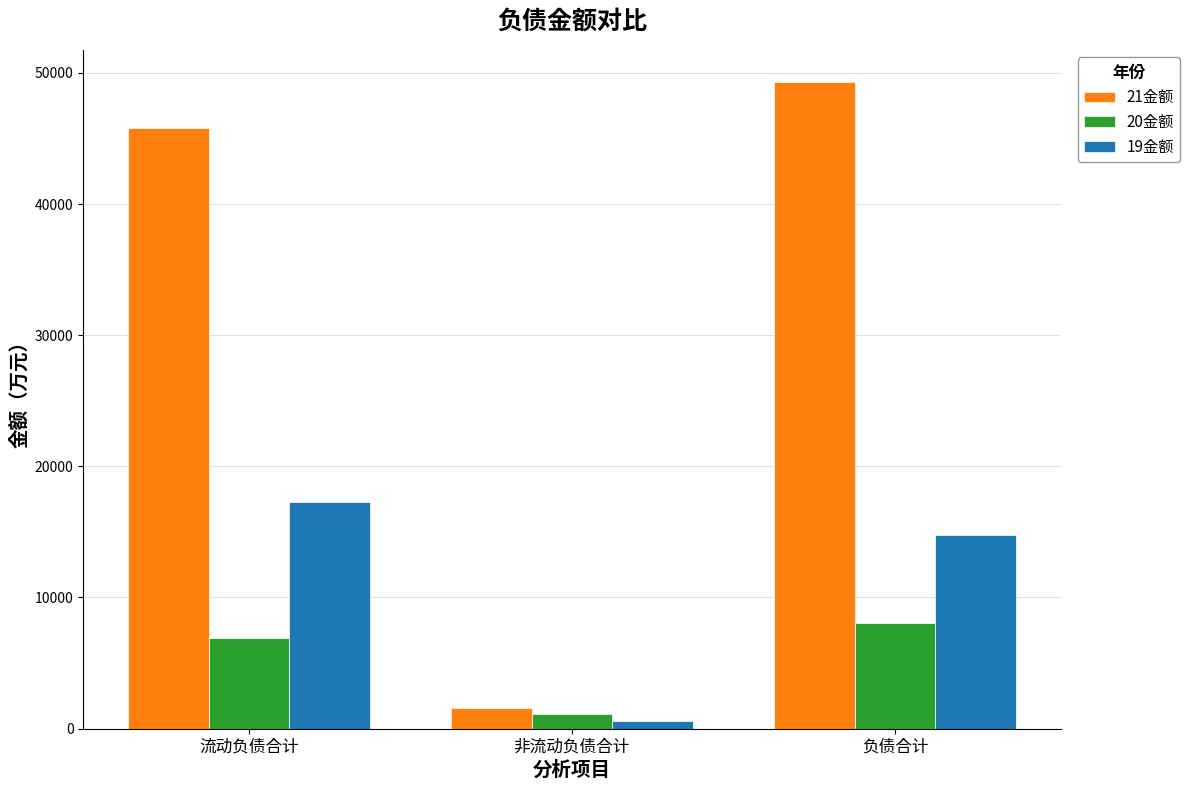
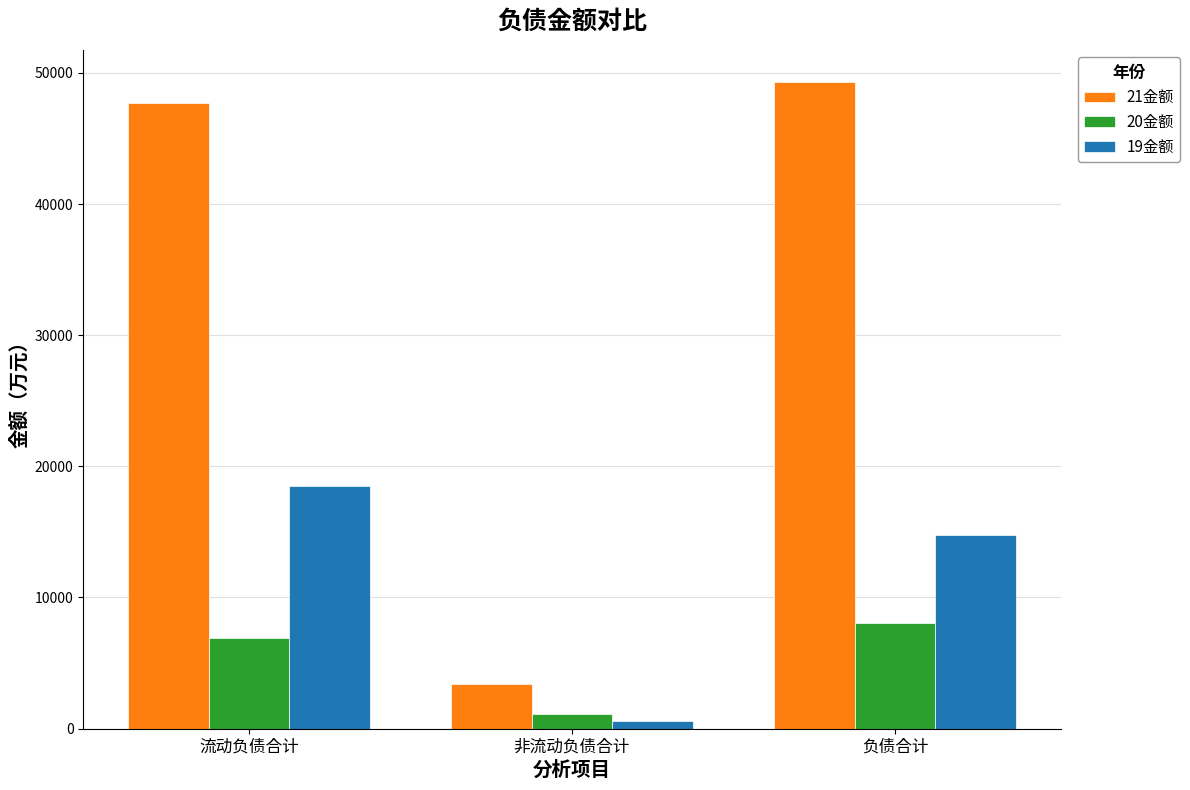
21金额, 流动负债合计: 45800 -> 47700
19金额, 流动负债合计: 17200 -> 18500
21金额, 非流动负债合计: 1600 -> 3400
